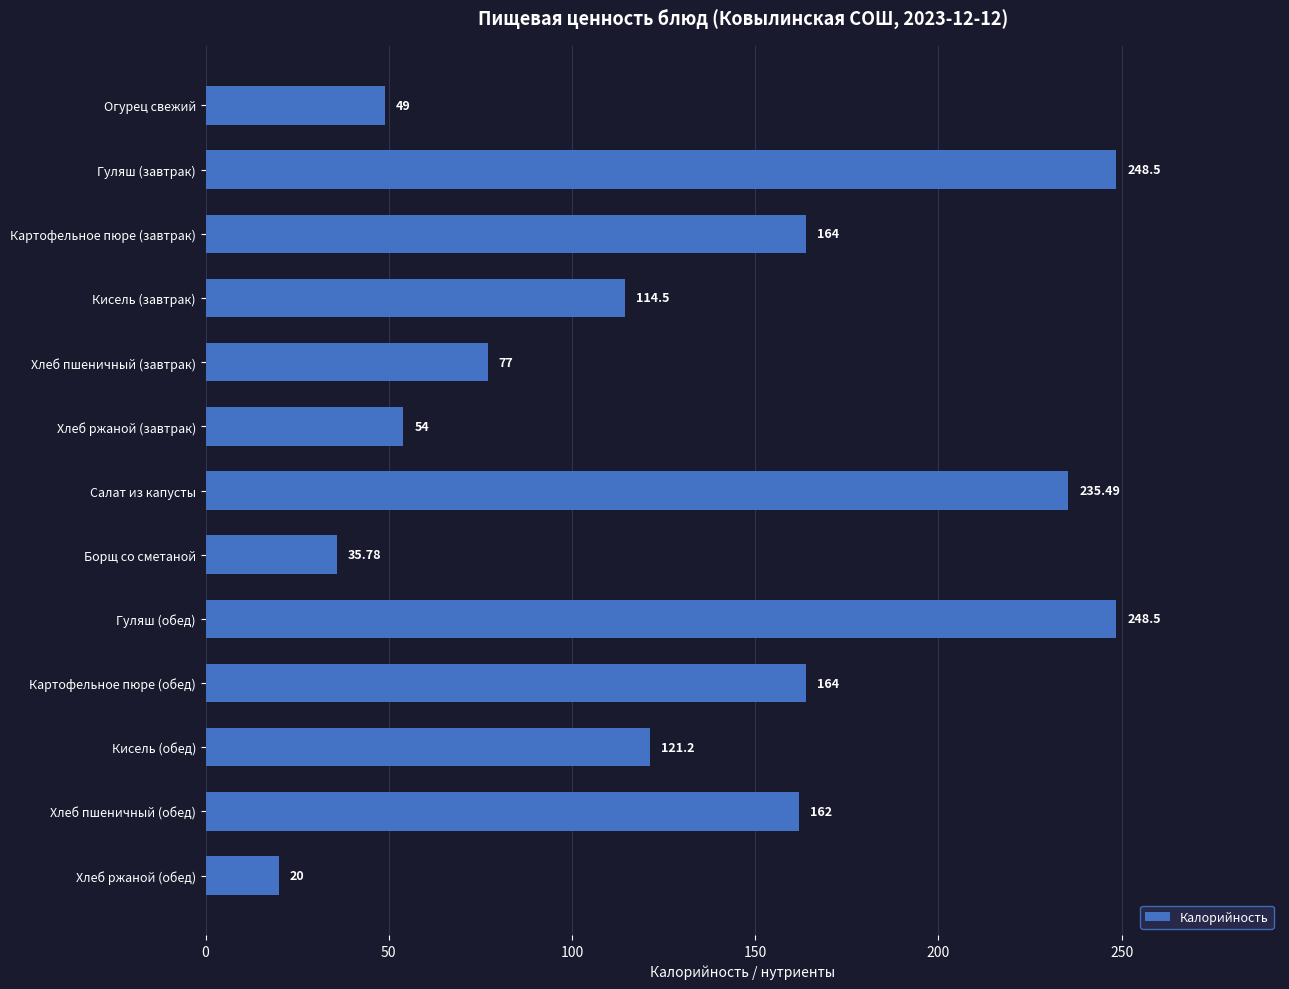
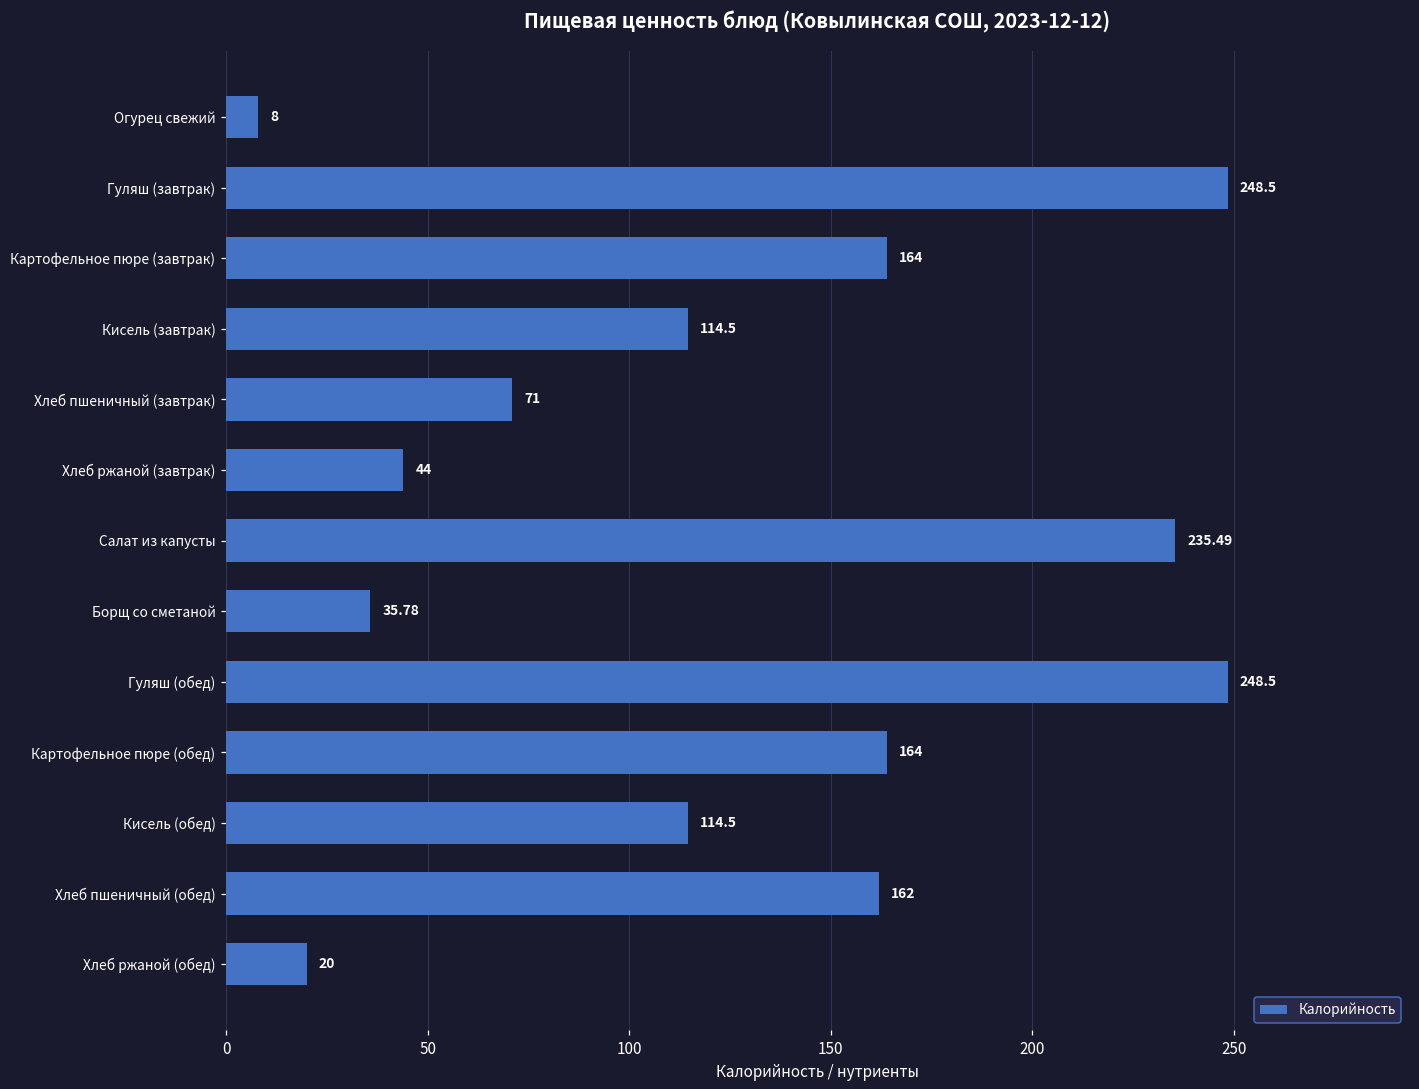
Огурец свежий: 49 -> 8
Хлеб пшеничный (завтрак): 77 -> 71
Хлеб ржаной (завтрак): 54 -> 44
Кисель (обед): 121.2 -> 114.5
